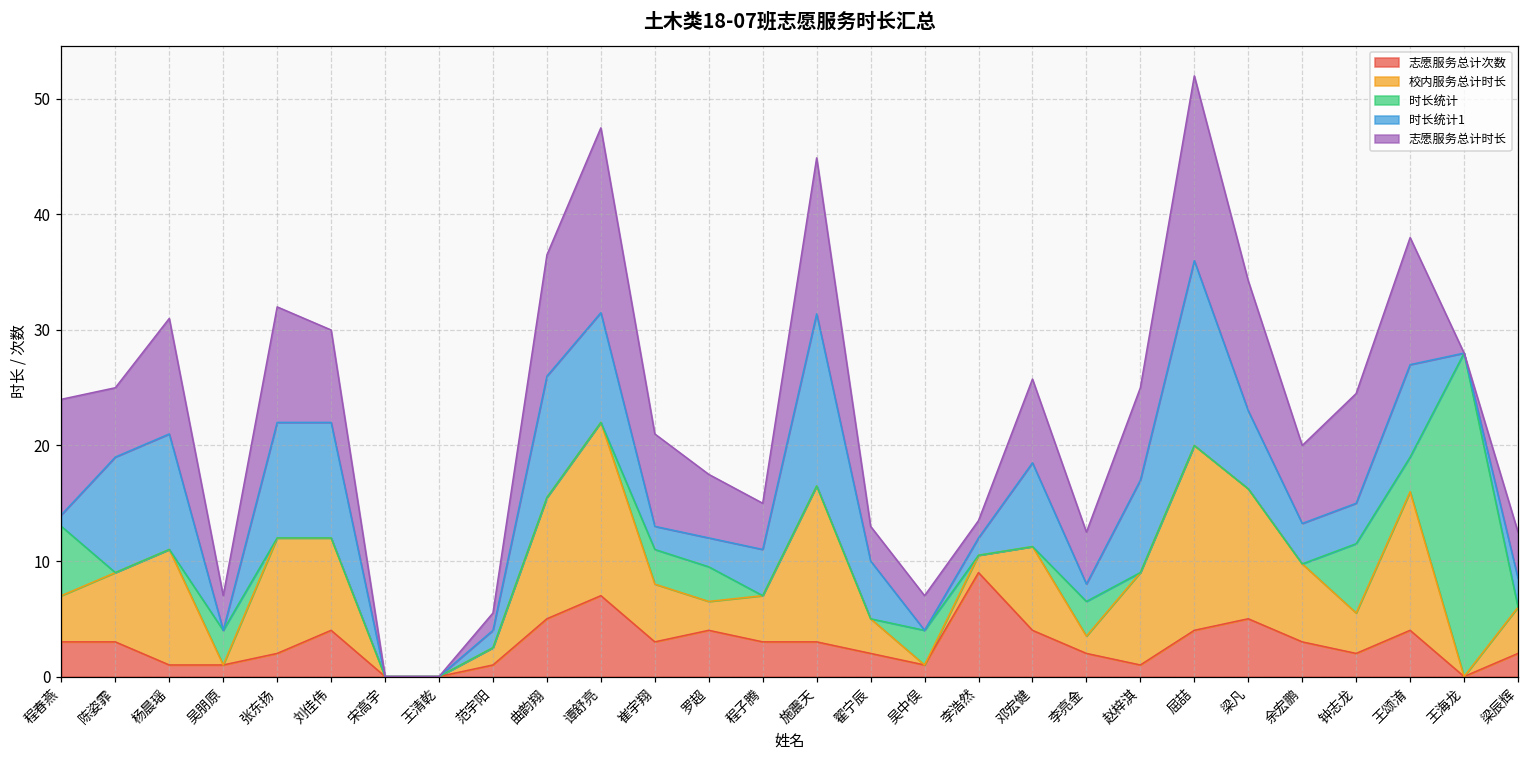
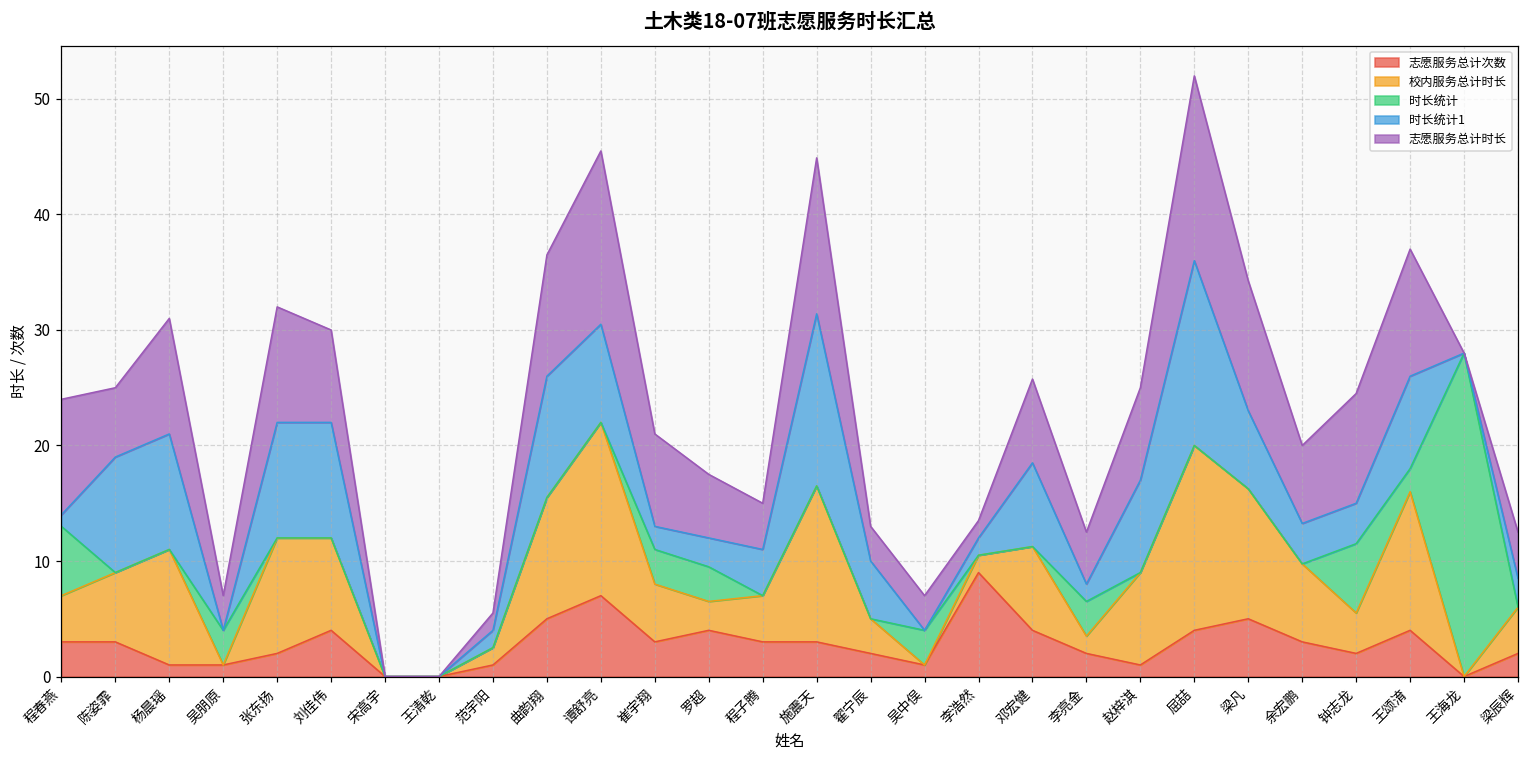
时长统计1, 谭舒亮: 9.5 -> 8.5
志愿服务总计时长, 谭舒亮: 16 -> 15
时长统计, 王颂淯: 3 -> 2
